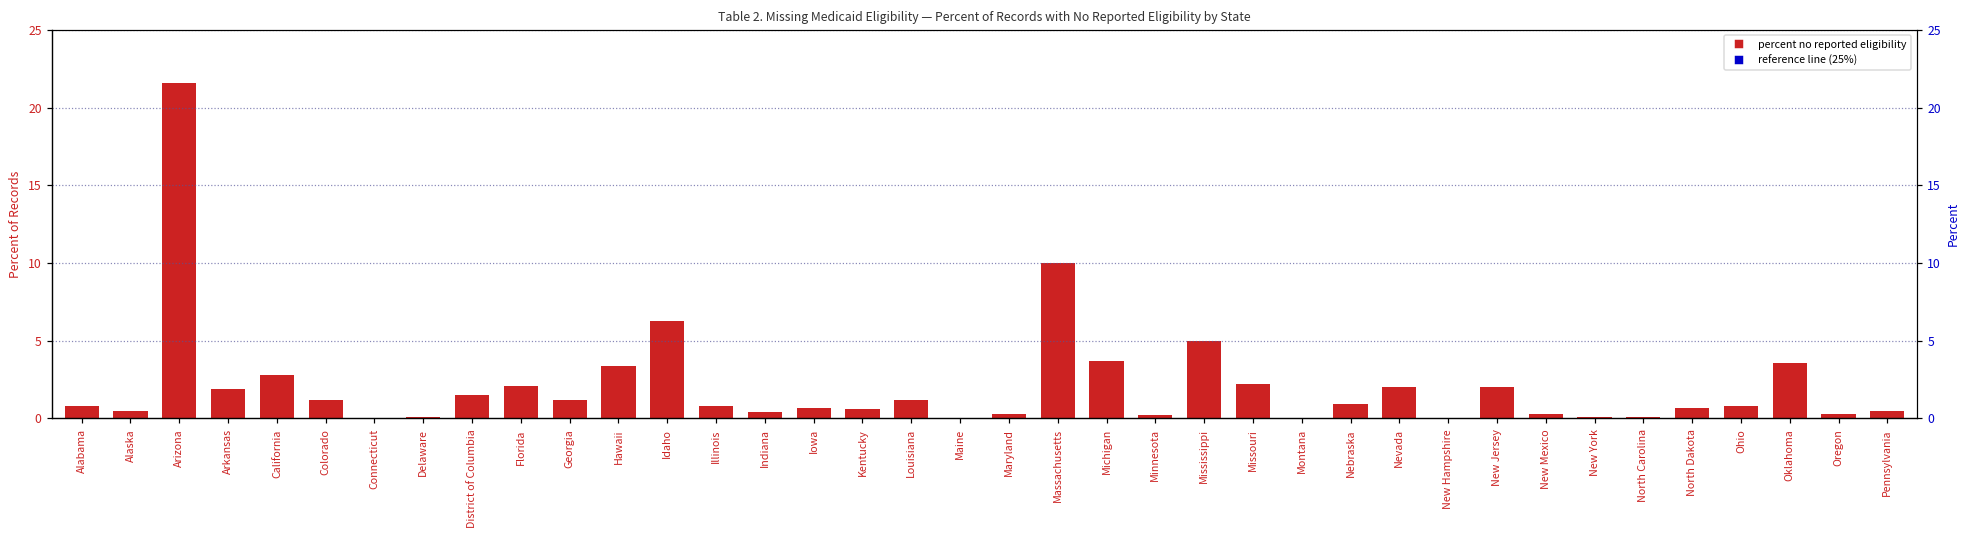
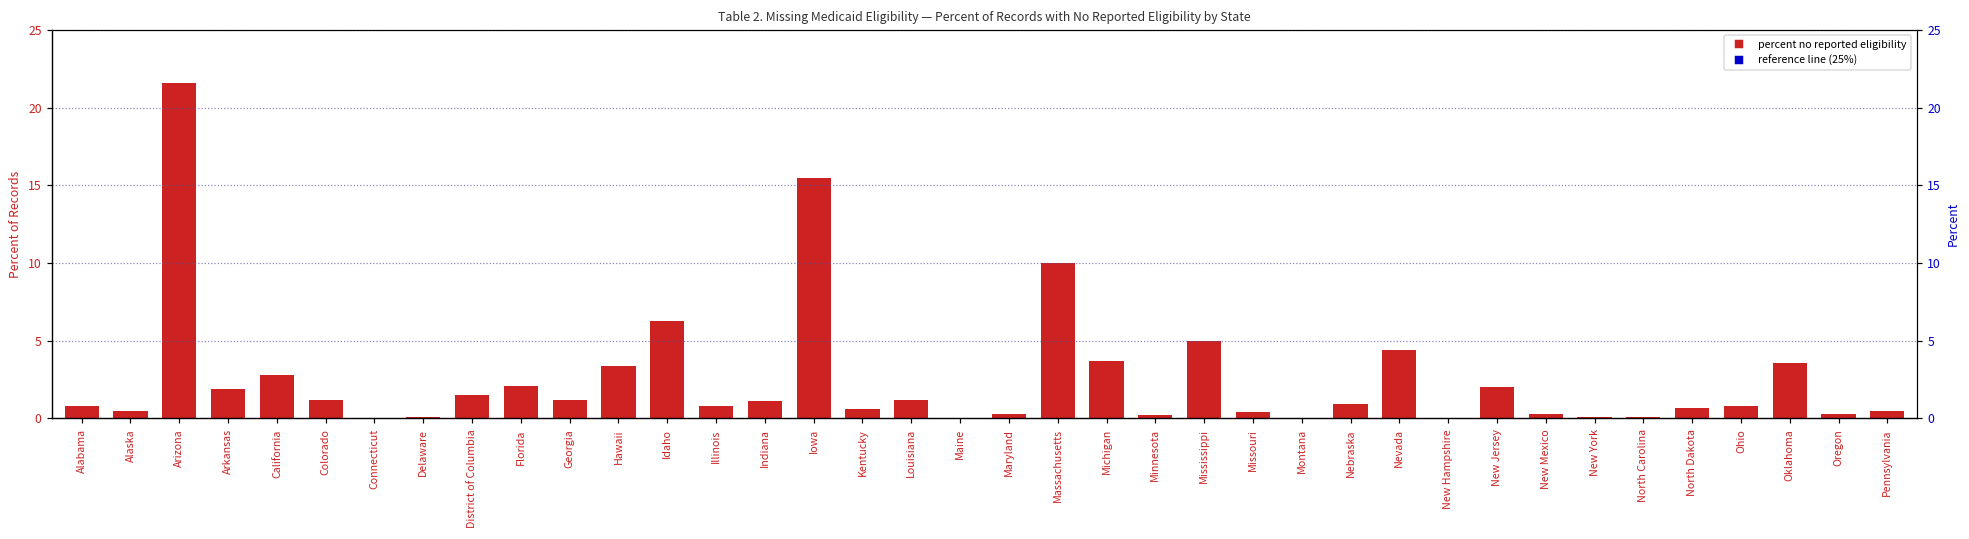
Indiana: 0.4 -> 1.1
Iowa: 0.7 -> 15.5
Missouri: 2.2 -> 0.4
Nevada: 2.0 -> 4.4
